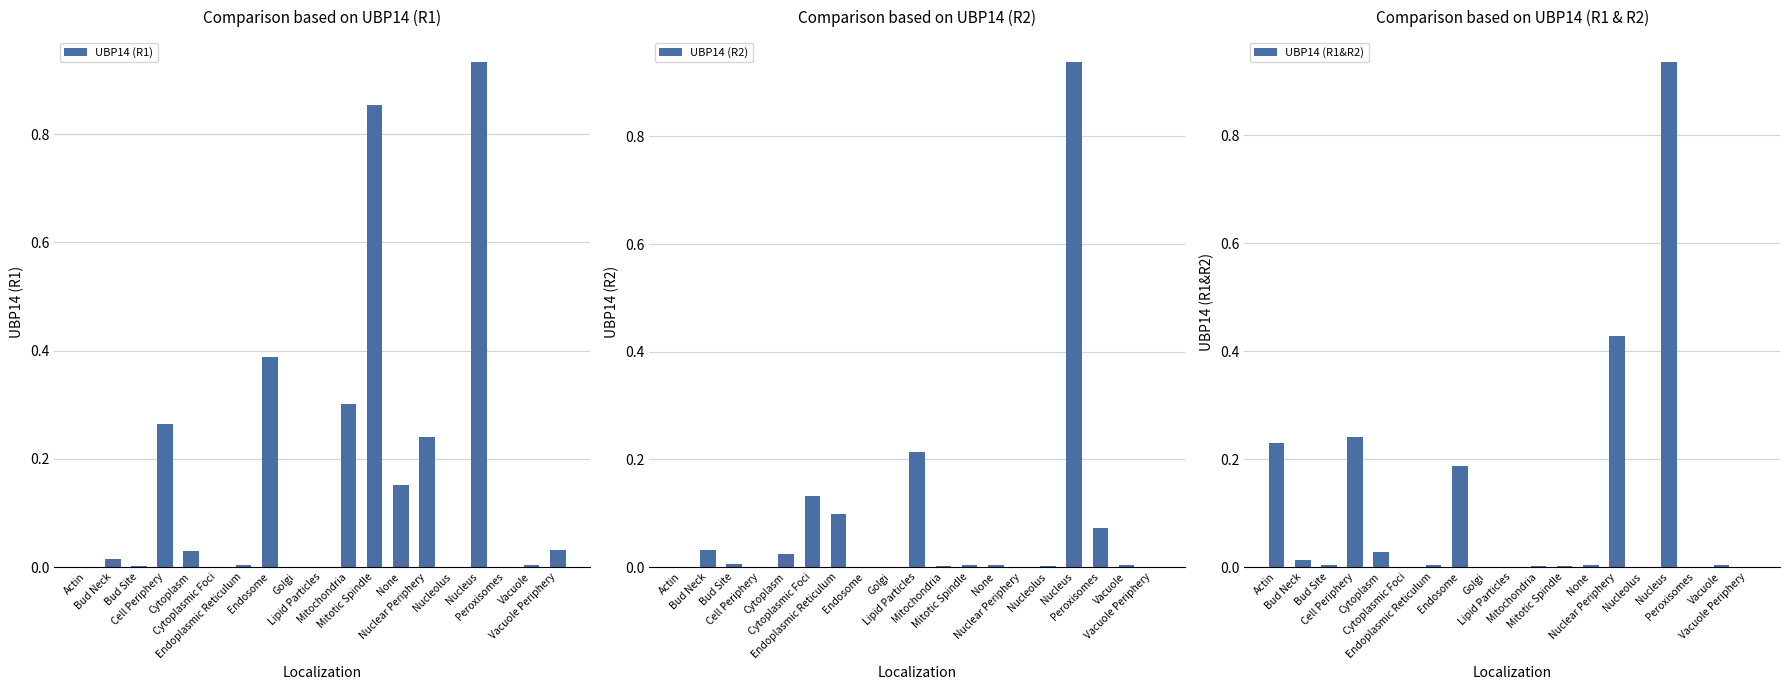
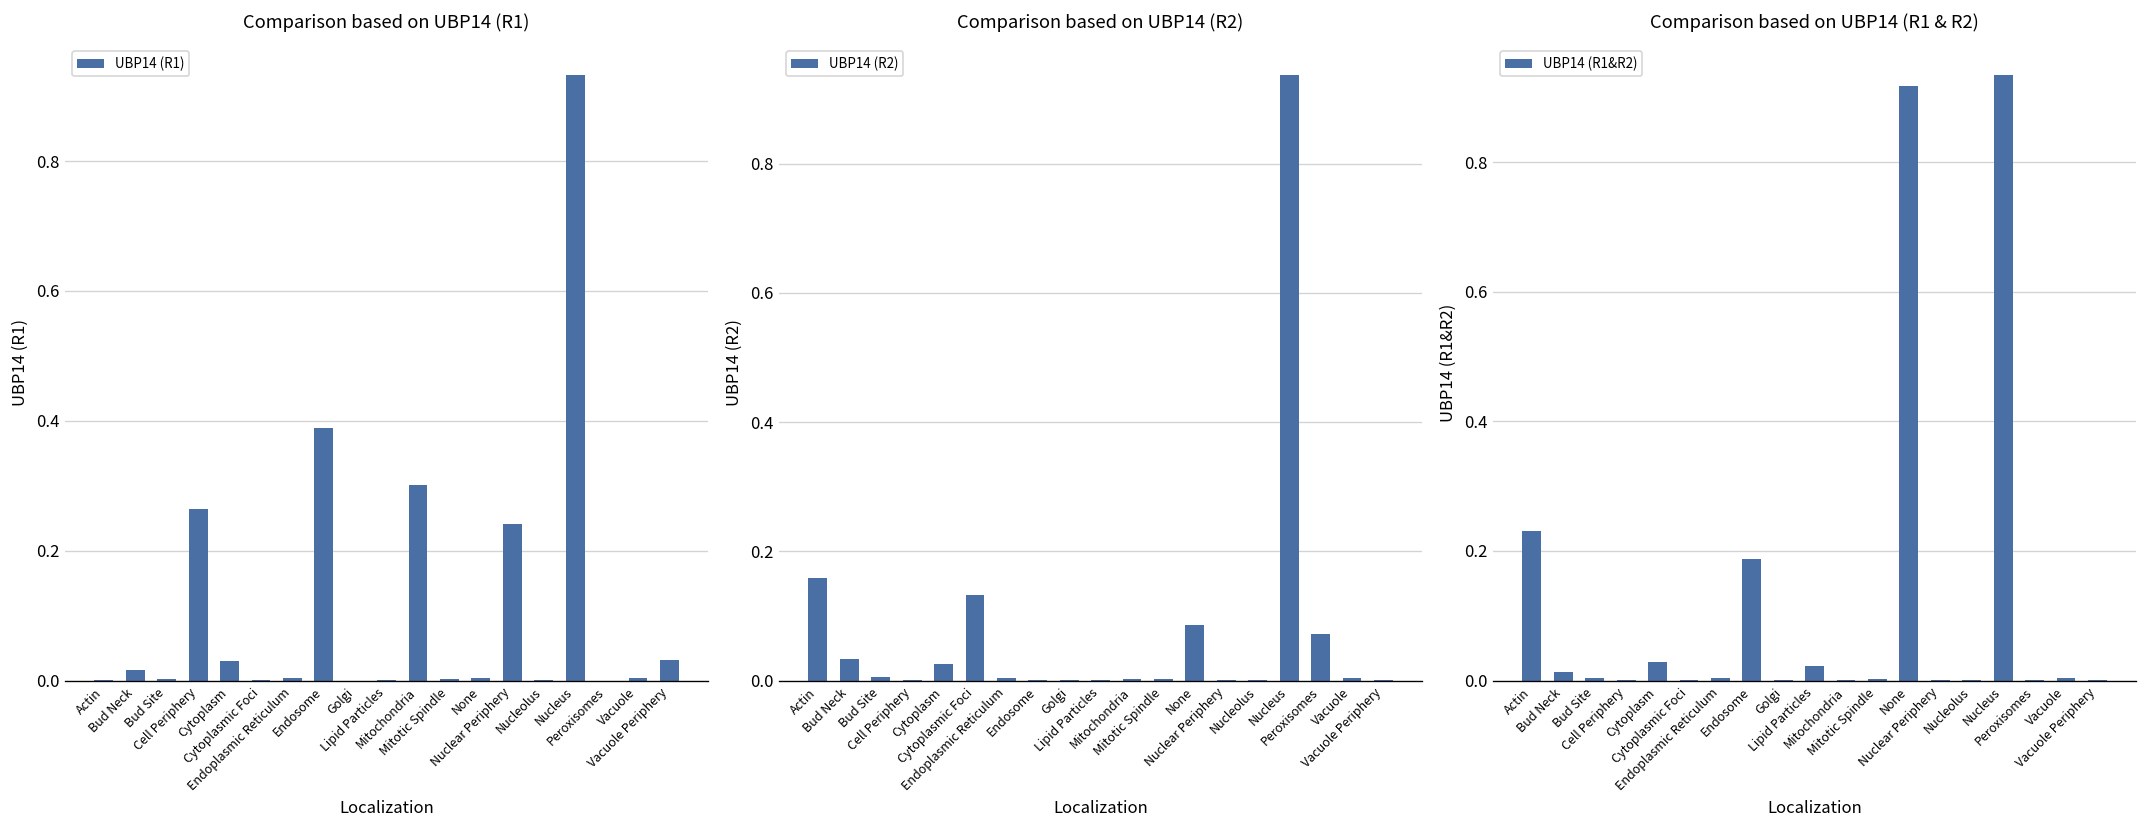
Comparison based on UBP14 (R1), Mitotic Spindle: 0.85 -> 0.00
Comparison based on UBP14 (R1), None: 0.15 -> 0.00
Comparison based on UBP14 (R2), Actin: 0.00 -> 0.16
Comparison based on UBP14 (R2), Endoplasmic Reticulum: 0.10 -> 0.00
Comparison based on UBP14 (R2), Lipid Particles: 0.21 -> 0.00
Comparison based on UBP14 (R2), None: 0.00 -> 0.09
Comparison based on UBP14 (R1 & R2), Cell Periphery: 0.24 -> 0.00
Comparison based on UBP14 (R1 & R2), Lipid Particles: 0.00 -> 0.02
Comparison based on UBP14 (R1 & R2), None: 0.00 -> 0.92
Comparison based on UBP14 (R1 & R2), Nuclear Periphery: 0.43 -> 0.00
